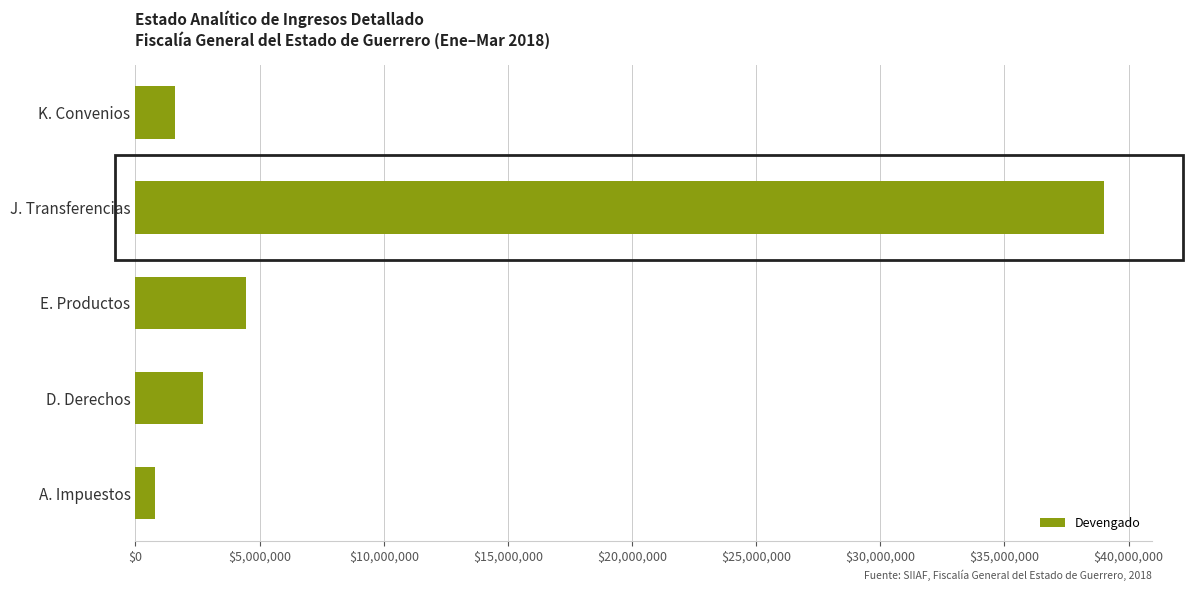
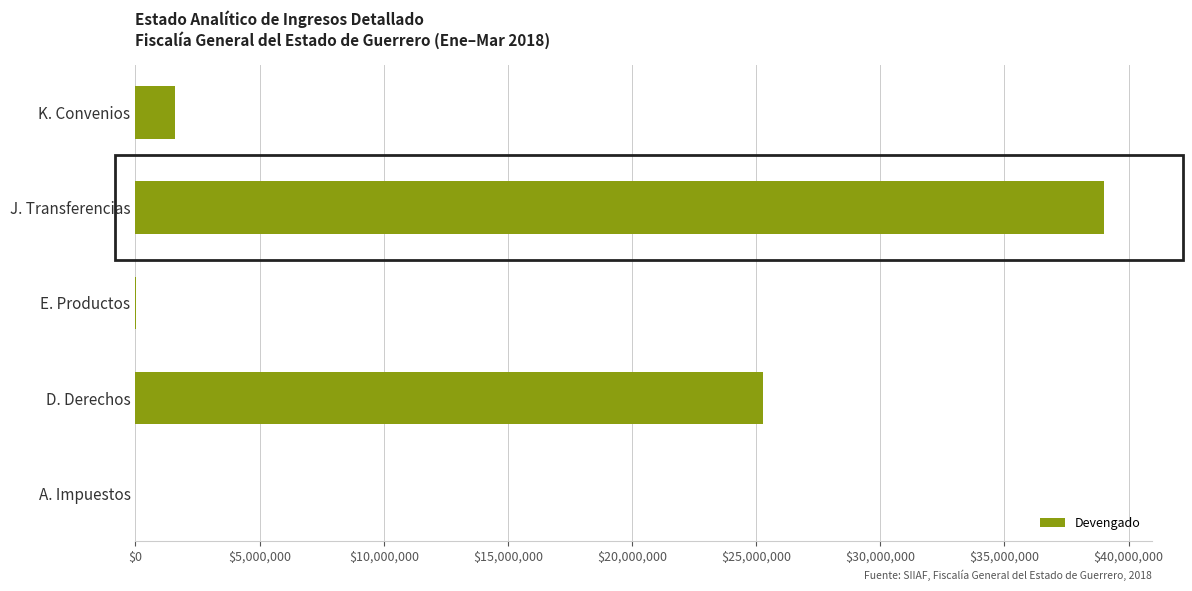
E. Productos: $4,500,000 -> $0
D. Derechos: $2,700,000 -> $25,300,000
A. Impuestos: $800,000 -> $0
